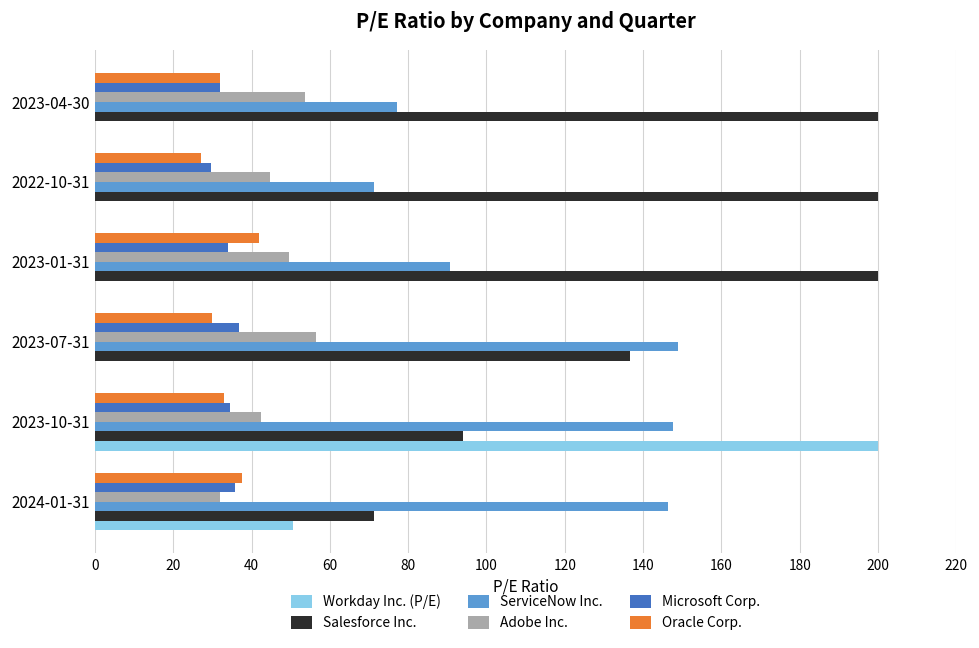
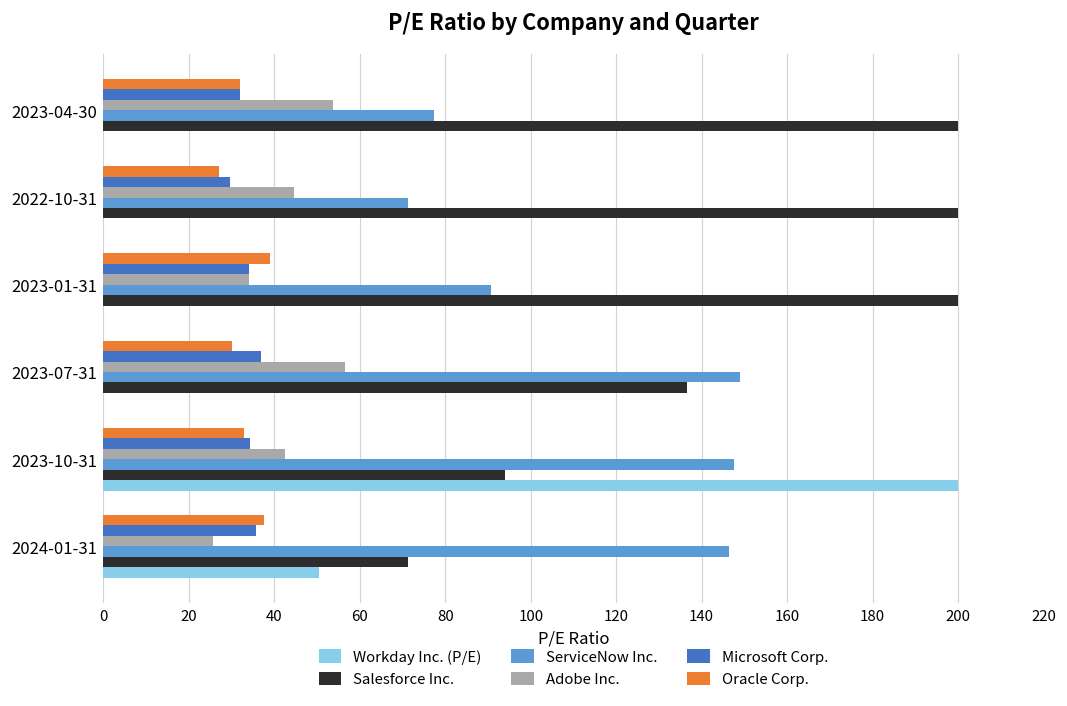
Oracle Corp., 2023-01-31: 42 -> 39
Adobe Inc., 2023-01-31: 50 -> 34
Adobe Inc., 2024-01-31: 32 -> 26
